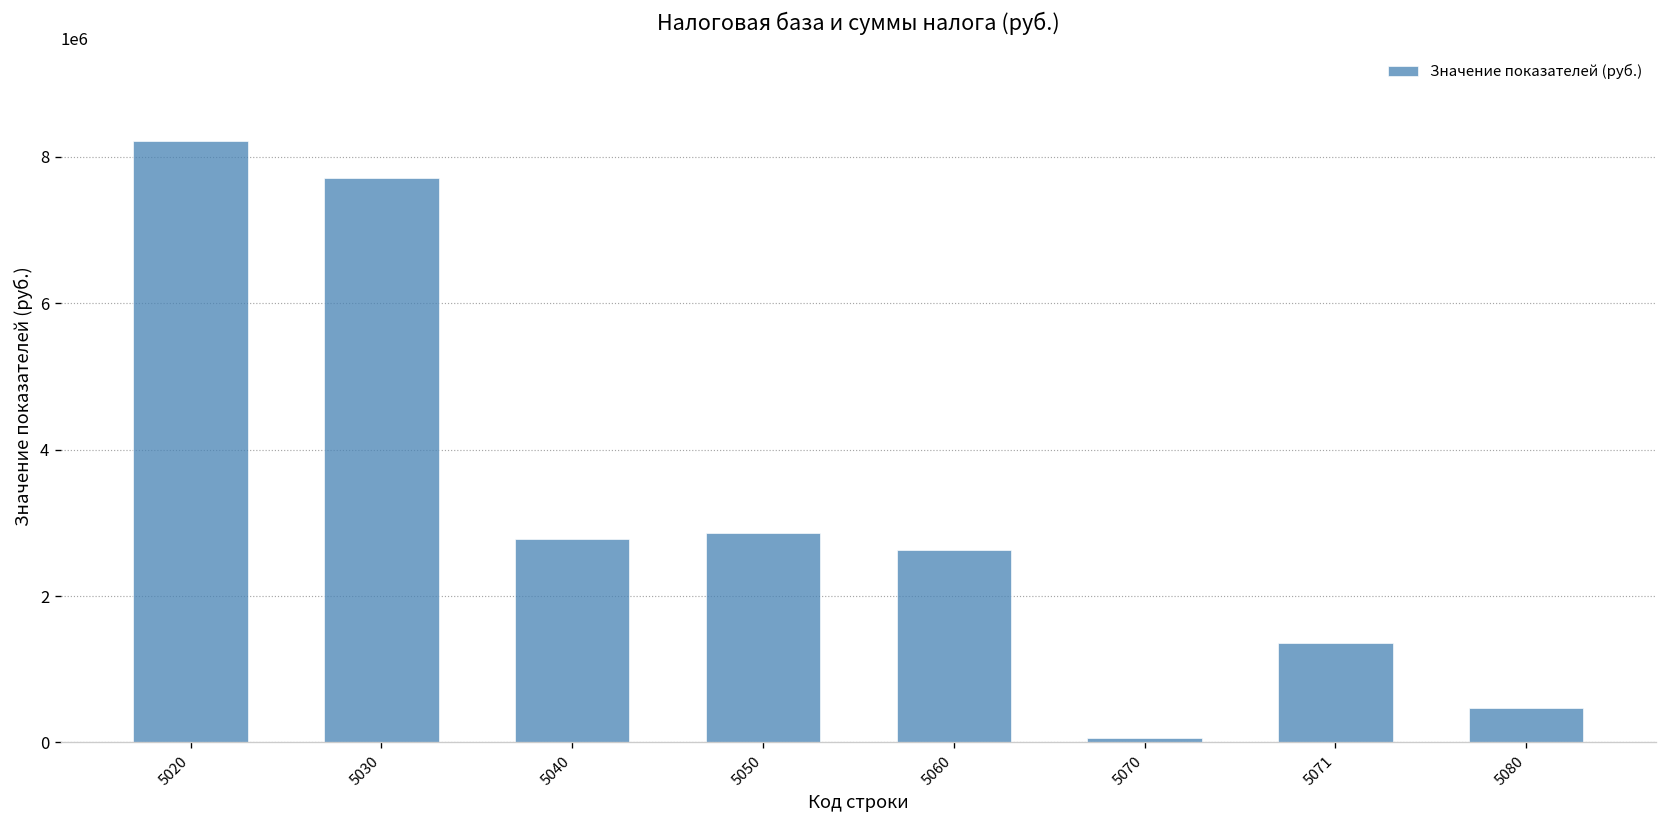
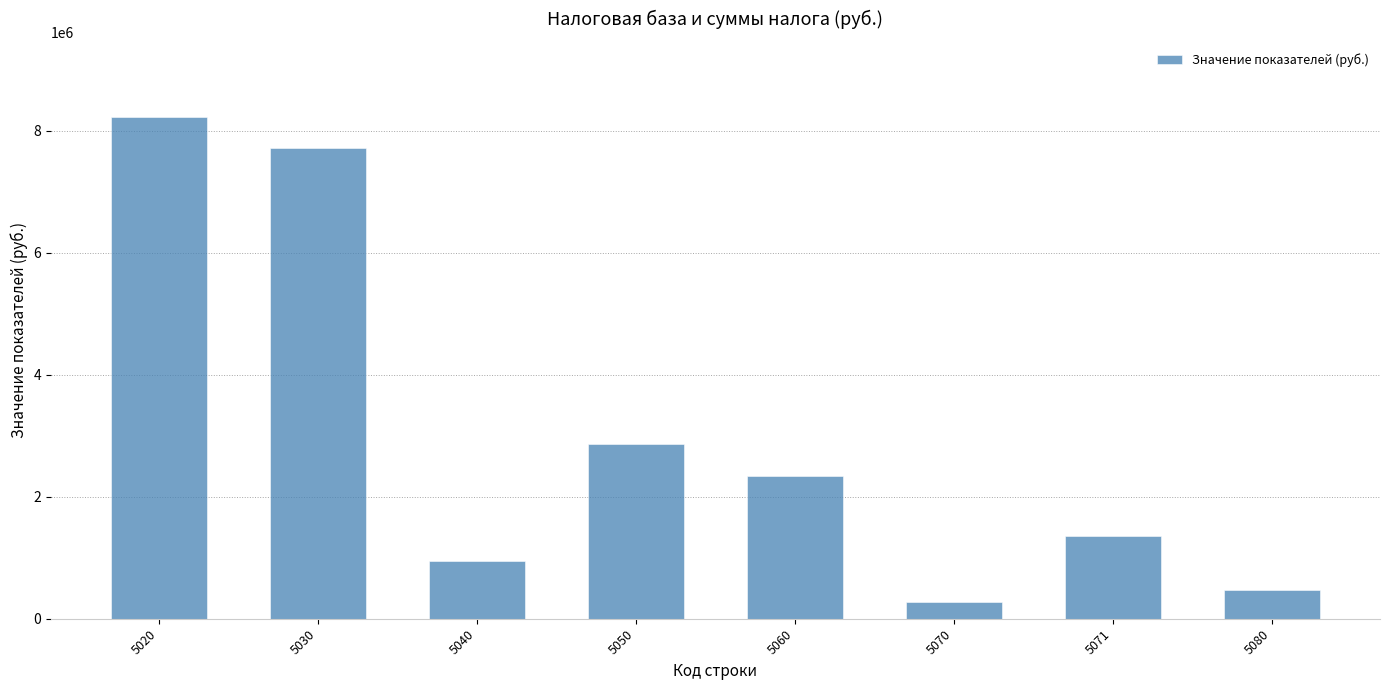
5040: 2800000 -> 1000000
5060: 2600000 -> 2300000
5070: 100000 -> 300000
